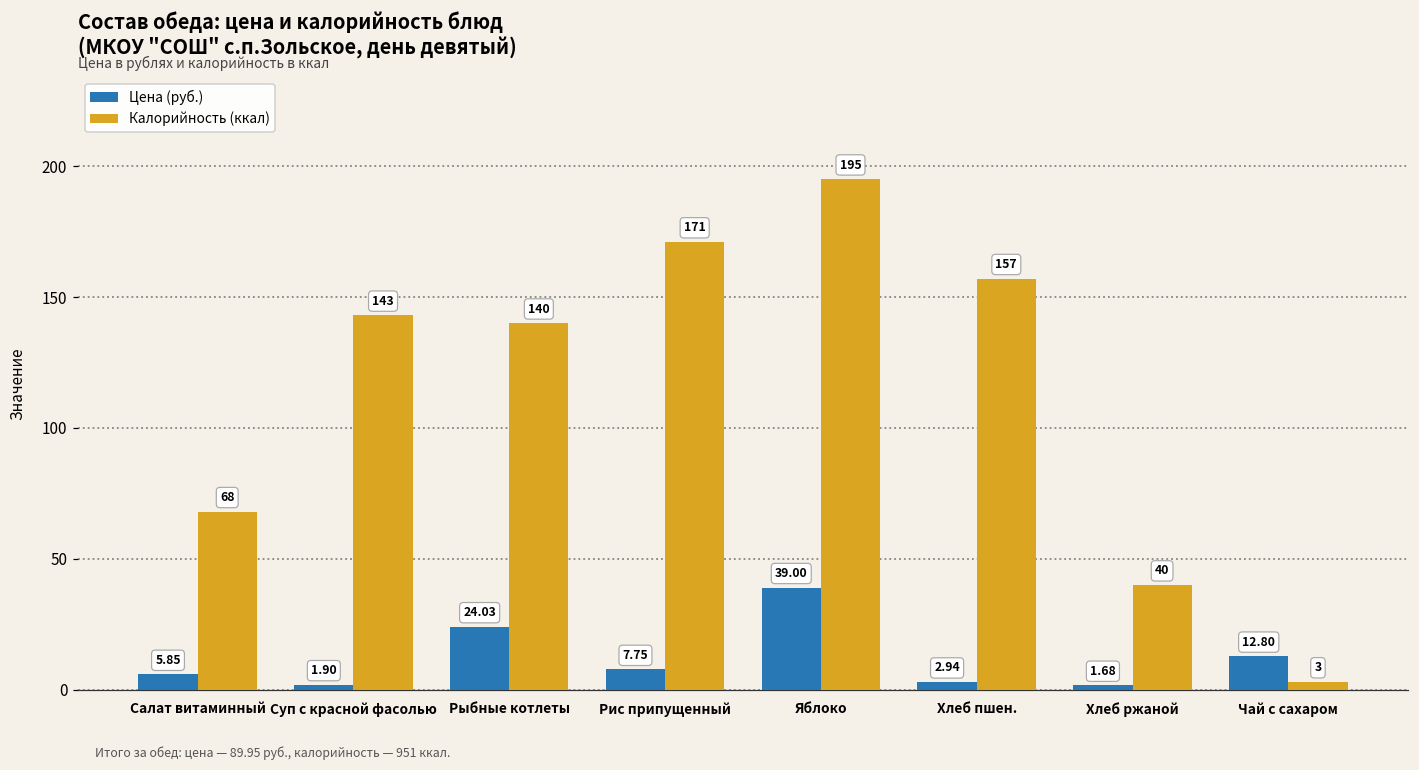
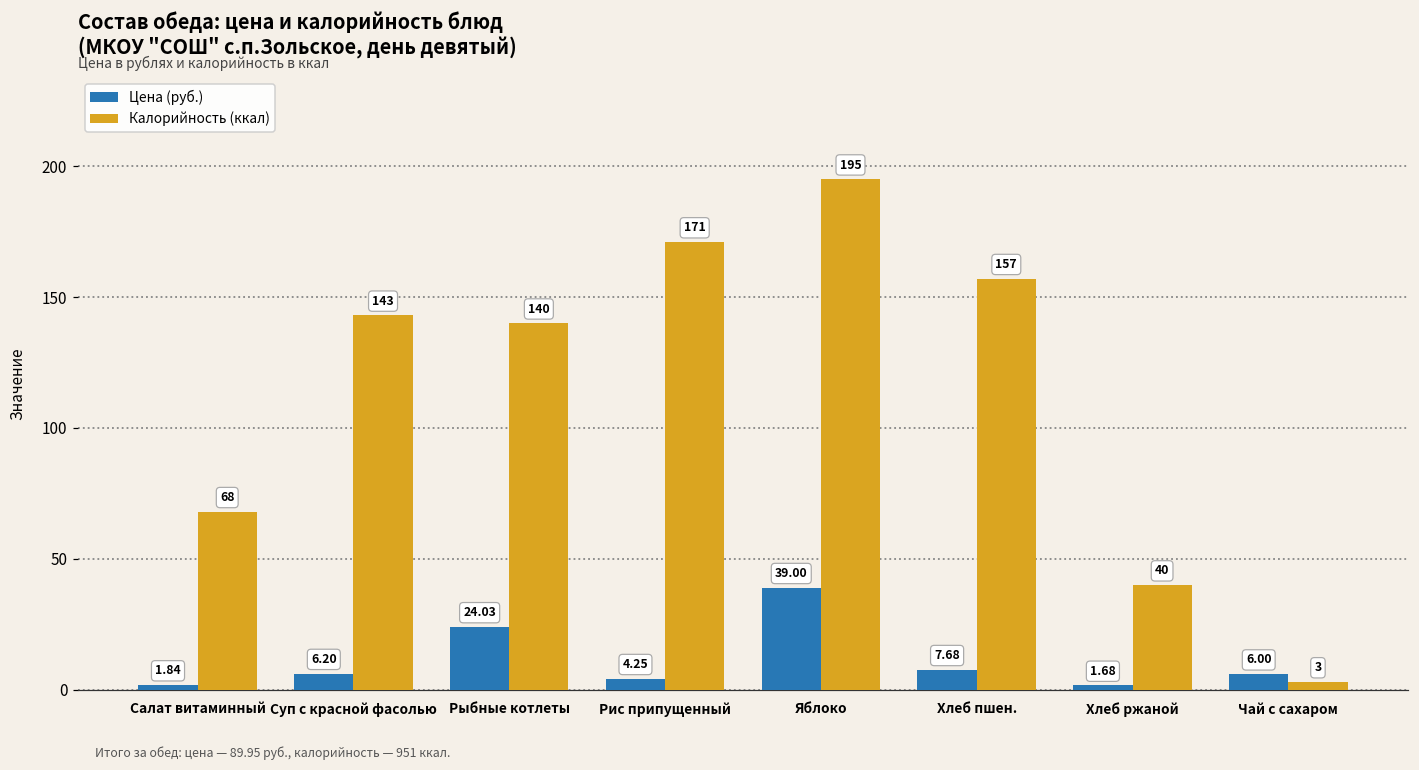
Цена (руб.), Салат витаминный: 5.85 -> 1.84
Цена (руб.), Суп с красной фасолью: 1.90 -> 6.20
Цена (руб.), Рис припущенный: 7.75 -> 4.25
Цена (руб.), Хлеб пшен.: 2.94 -> 7.68
Цена (руб.), Чай с сахаром: 12.80 -> 6.00
